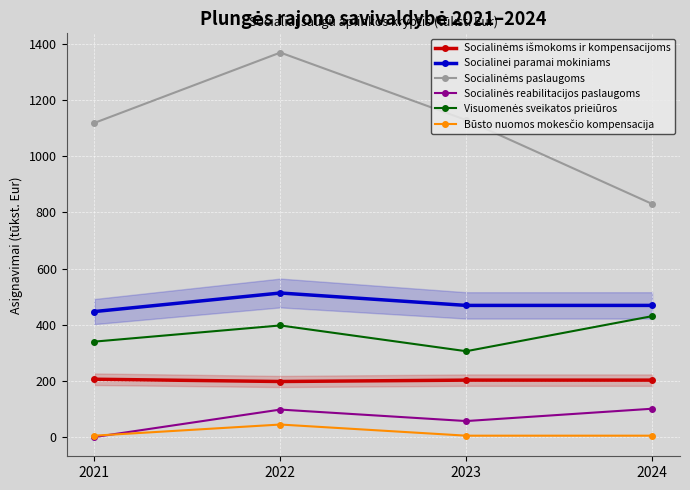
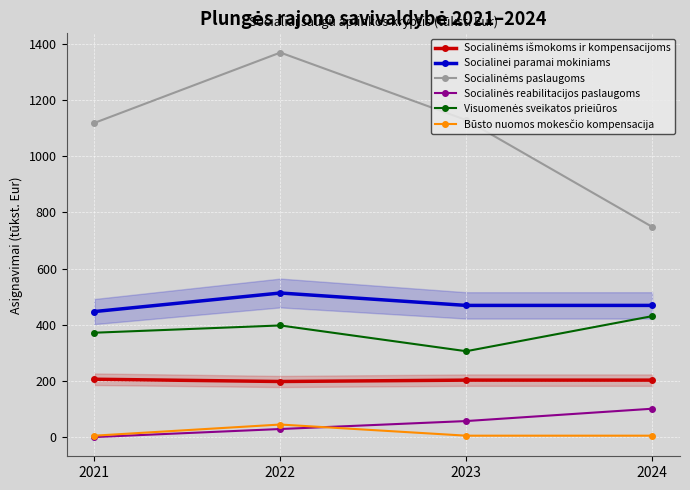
Visuomenės sveikatos prieiūros, 2021: 340 -> 370
Socialinės reabilitacijos paslaugoms, 2022: 100 -> 30
Socialinėms paslaugoms, 2024: 830 -> 750
